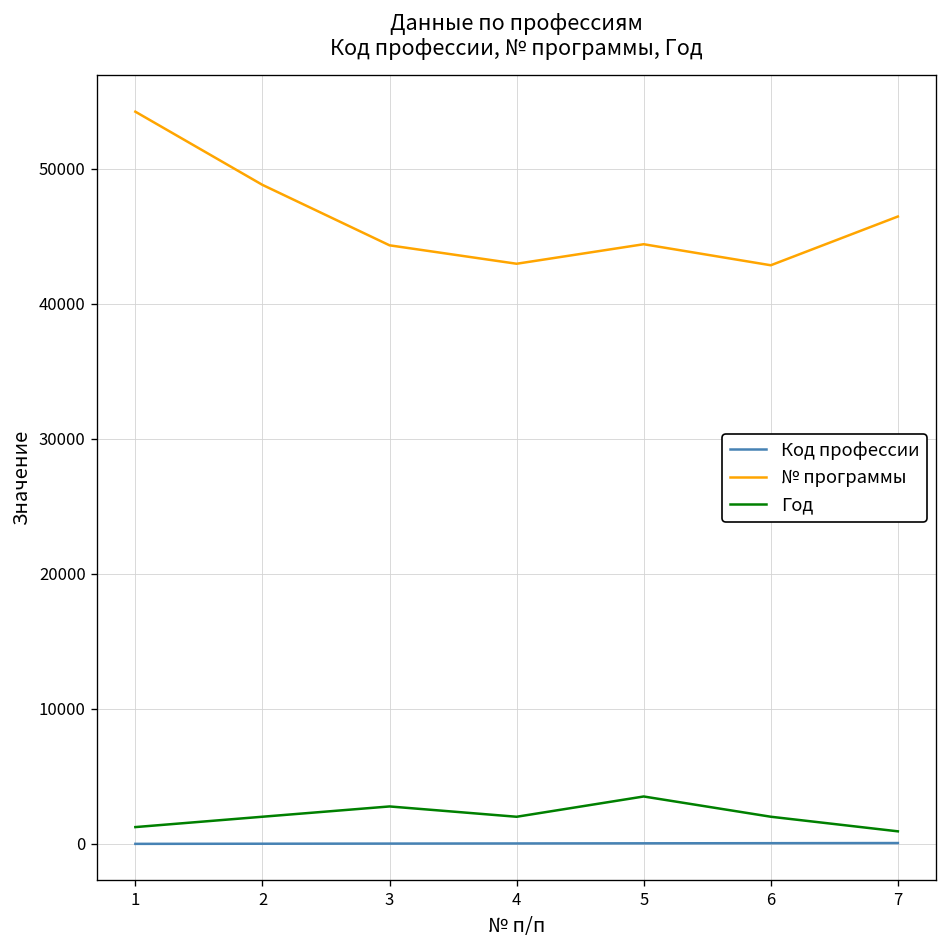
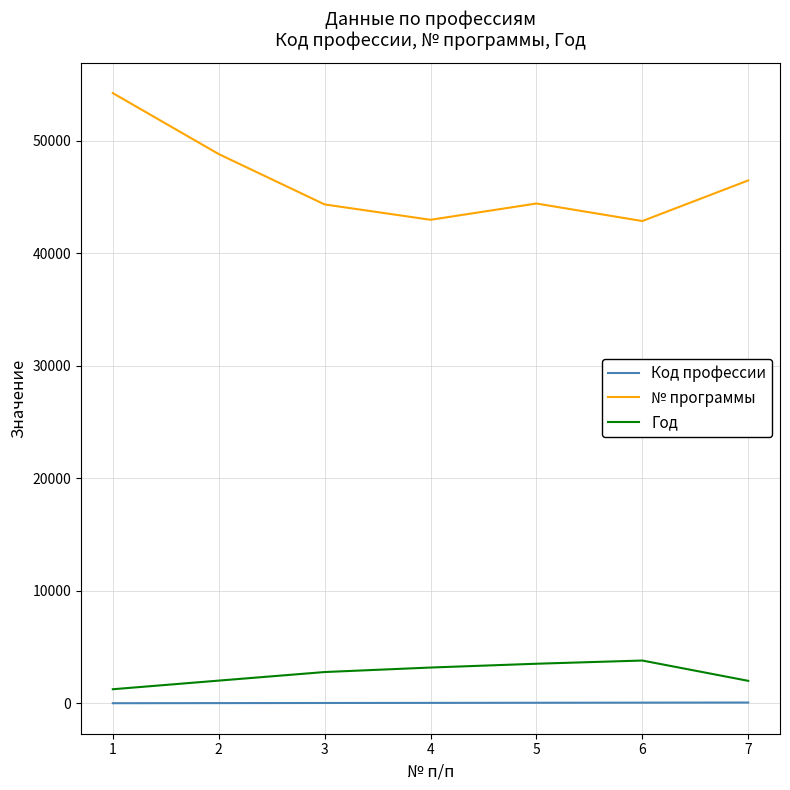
Год, 4: 2000 -> 3200
Год, 6: 2000 -> 3800
Год, 7: 900 -> 2000
